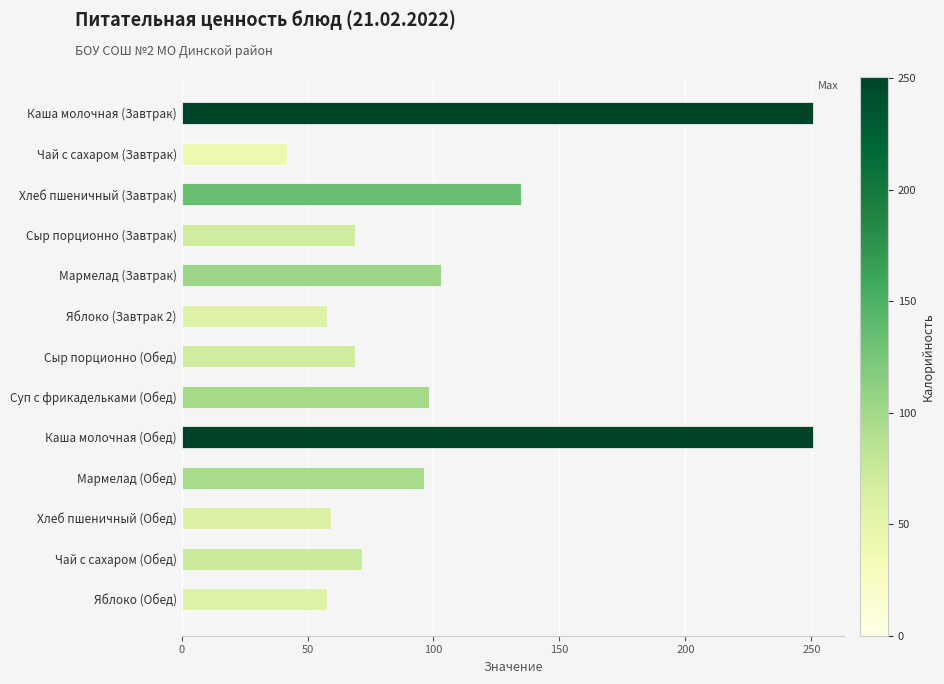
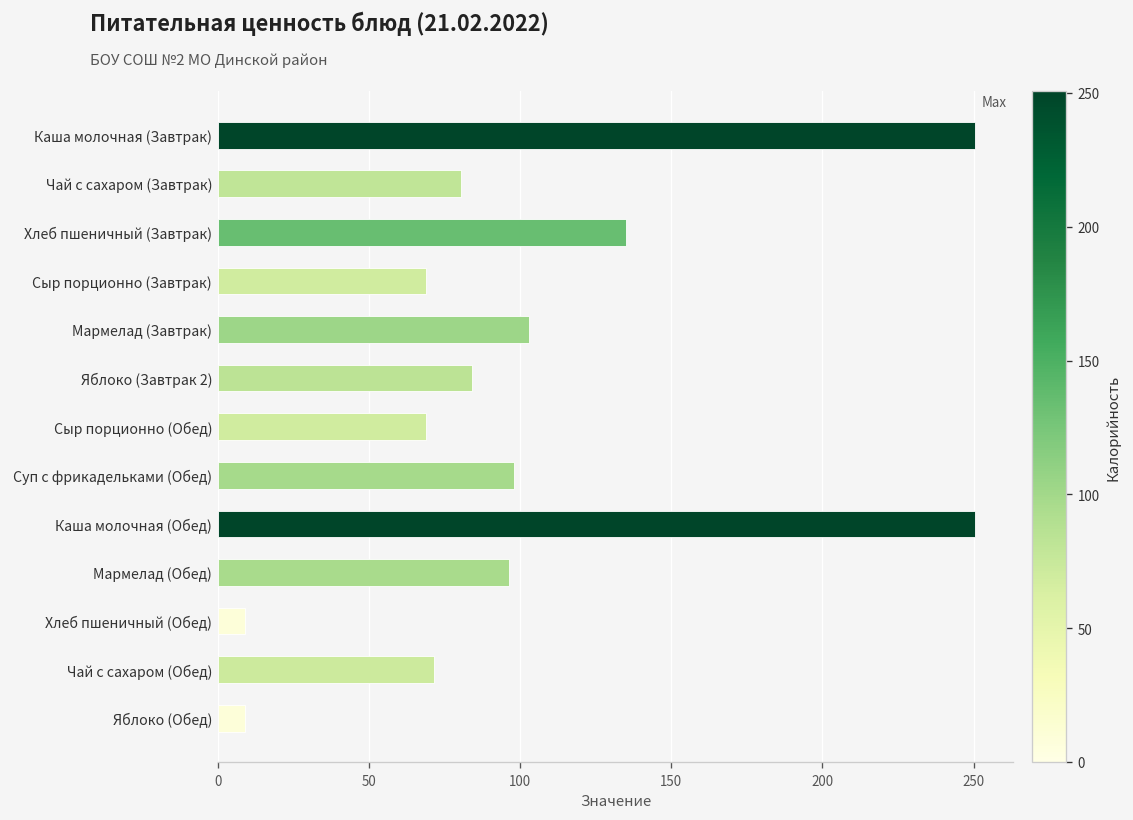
Чай с сахаром (Завтрак): 42 -> 81
Яблоко (Завтрак 2): 58 -> 84
Хлеб пшеничный (Обед): 59 -> 9
Яблоко (Обед): 58 -> 9
